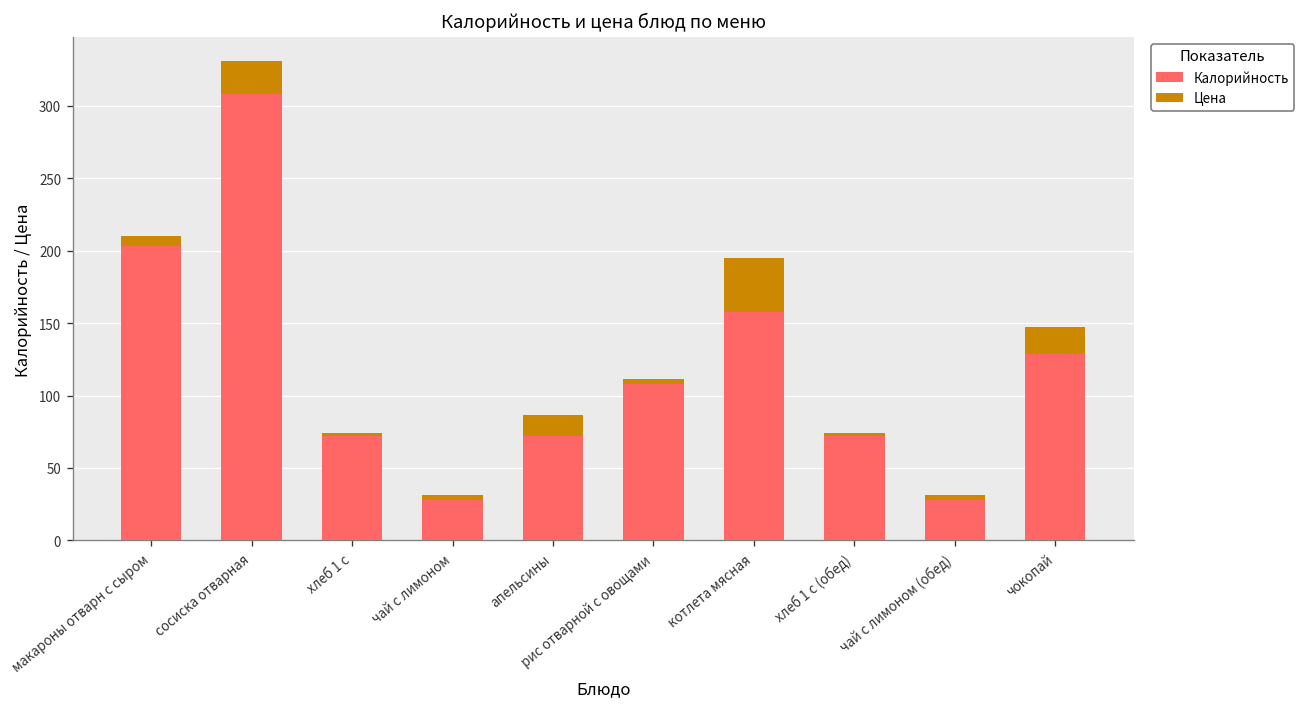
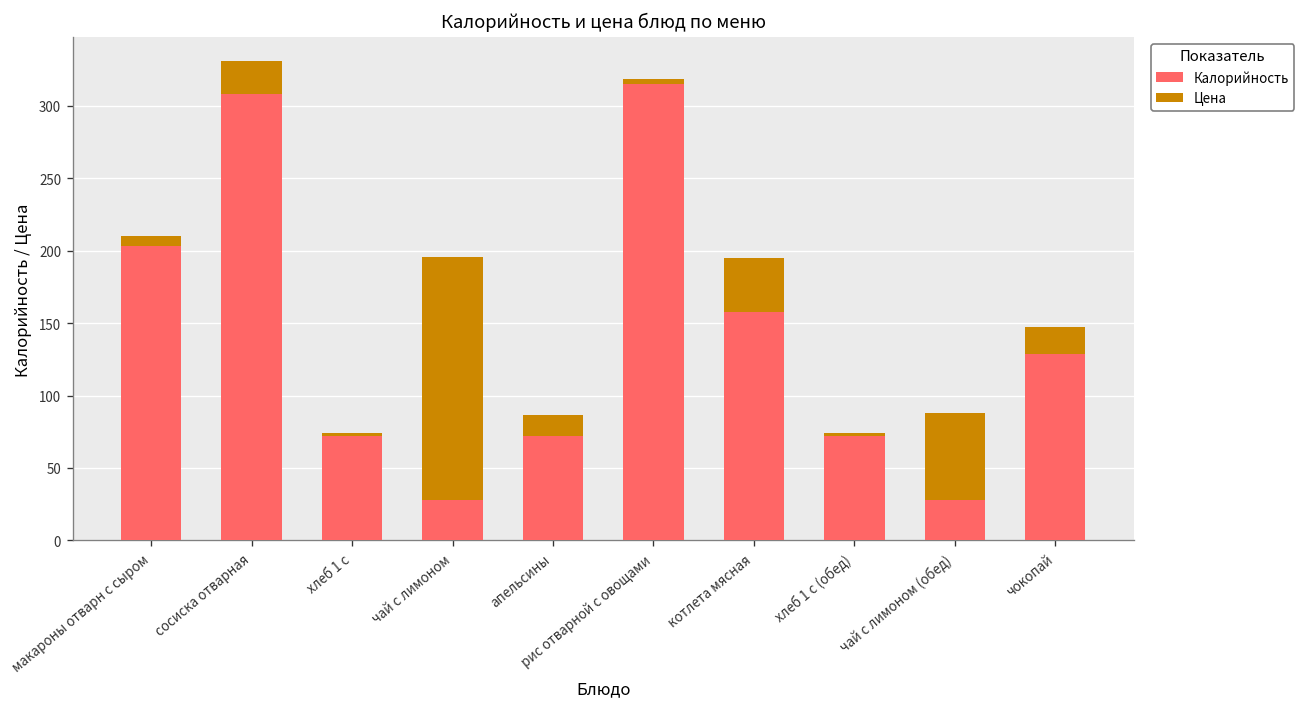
Цена, чай с лимоном: 4 -> 168
Калорийность, рис отварной с овощами: 108 -> 315
Цена, чай с лимоном (обед): 4 -> 60
